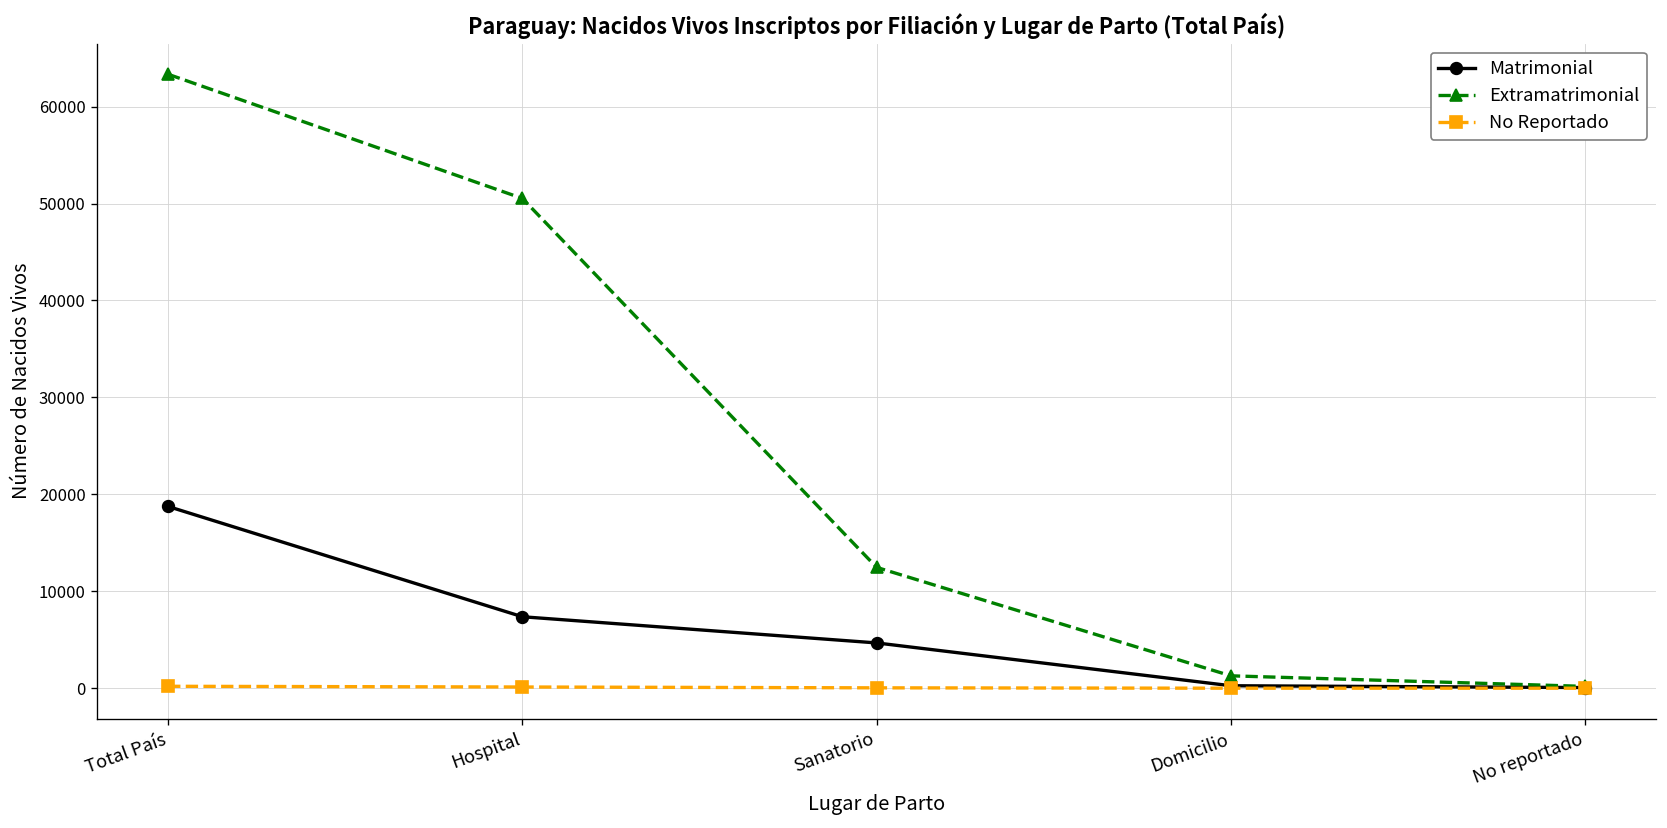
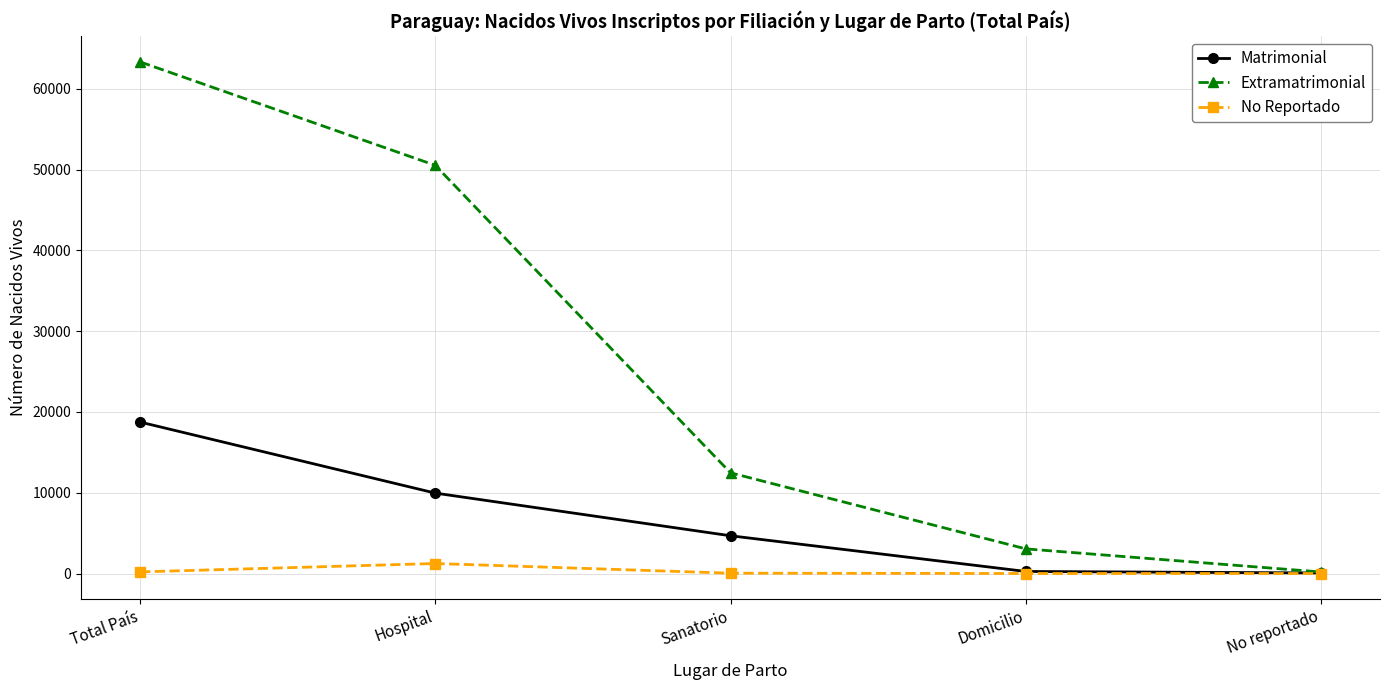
Matrimonial, Hospital: 7000 -> 10000
No Reportado, Hospital: 0 -> 1000
Extramatrimonial, Domicilio: 1000 -> 3000
